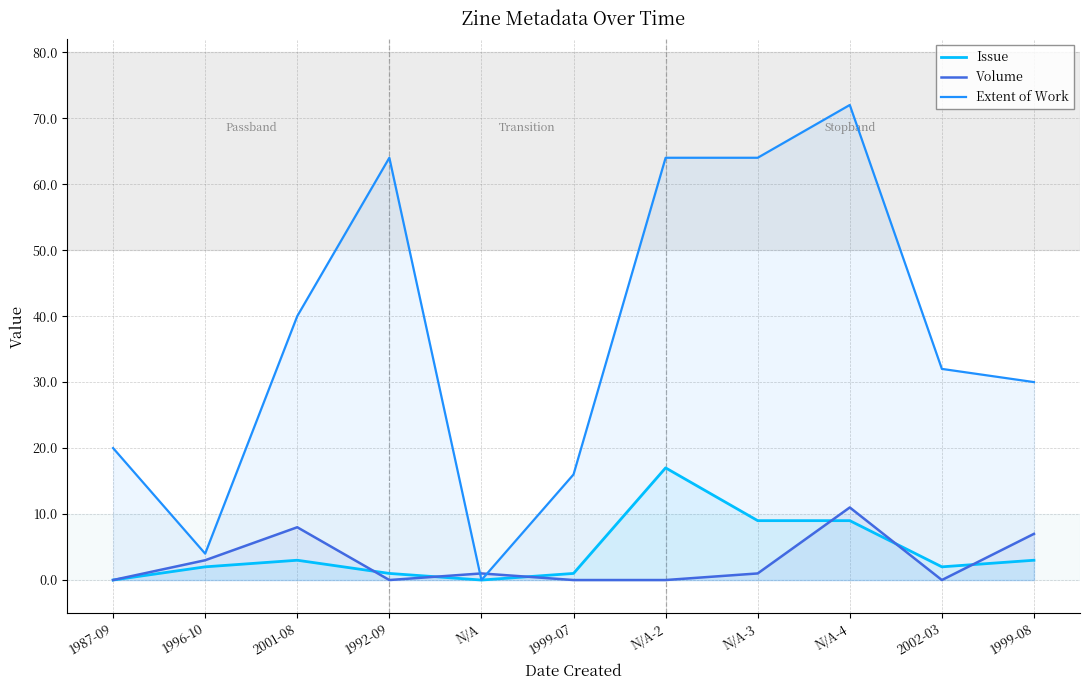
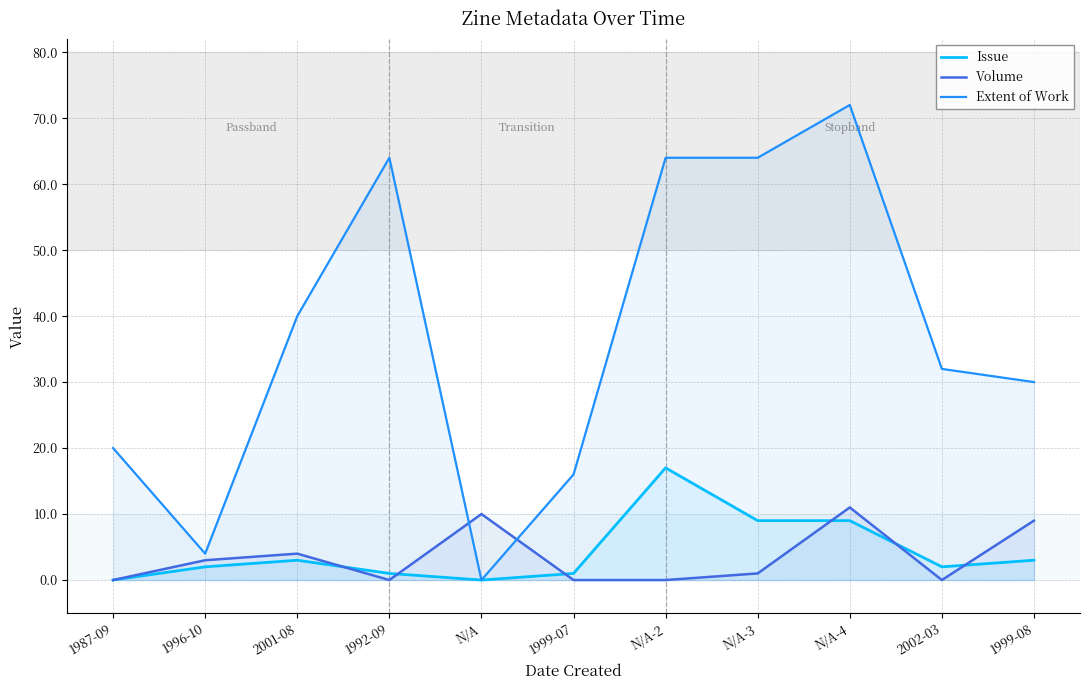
Volume, 2001-08: 8 -> 4
Volume, N/A: 1 -> 10
Volume, 1999-08: 7 -> 9
